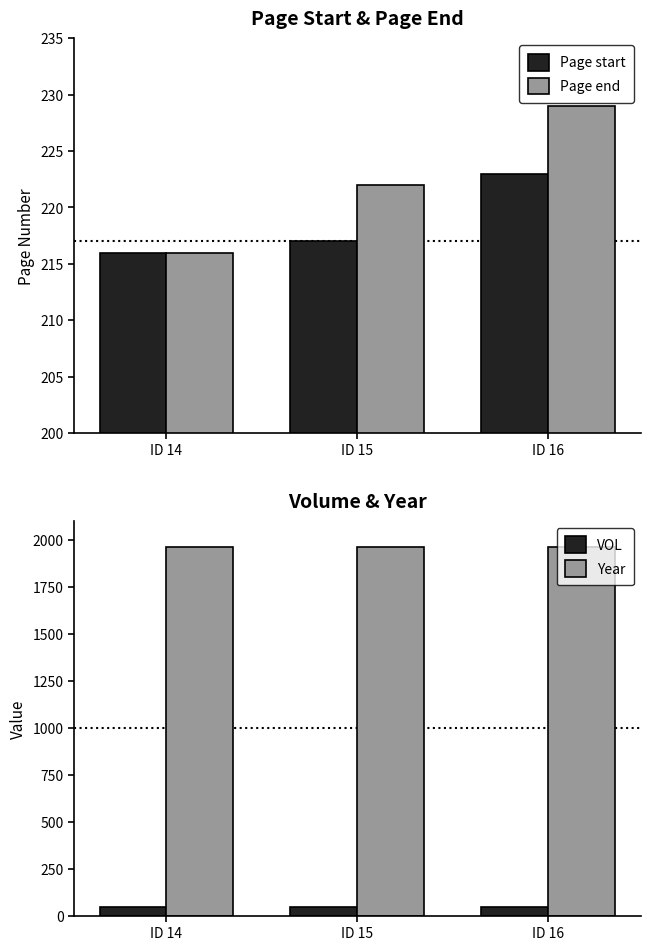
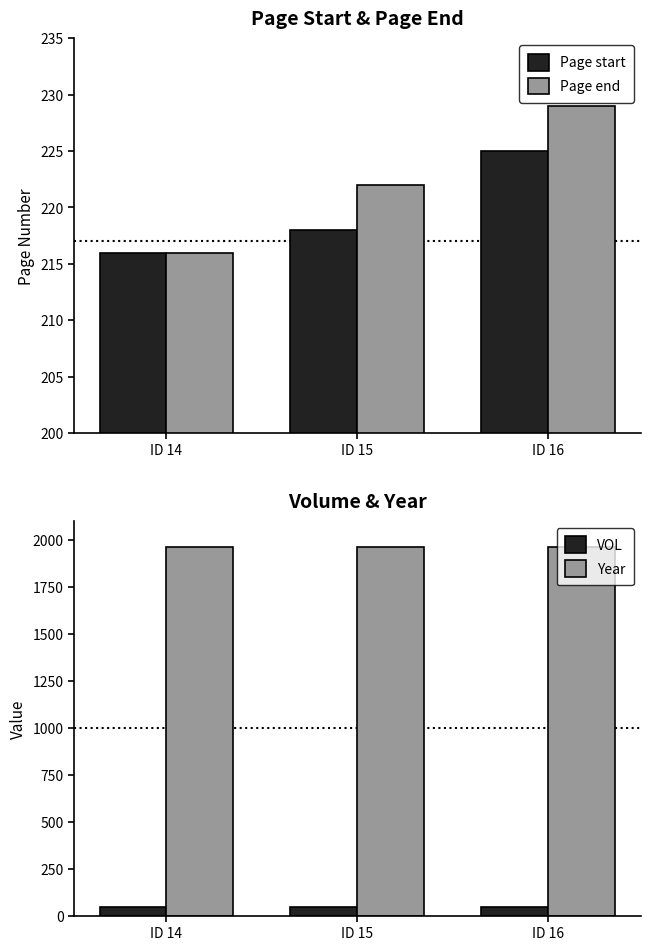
Page Start & Page End, Page start, ID 15: 217 -> 218
Page Start & Page End, Page start, ID 16: 223 -> 225
